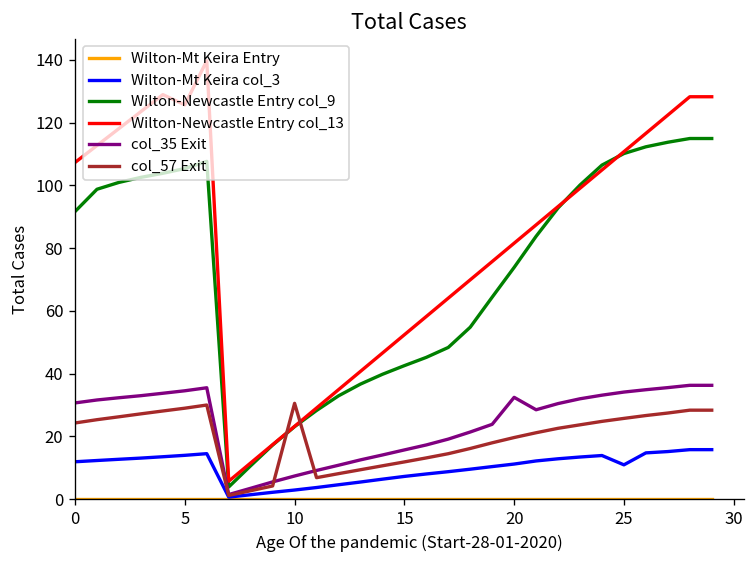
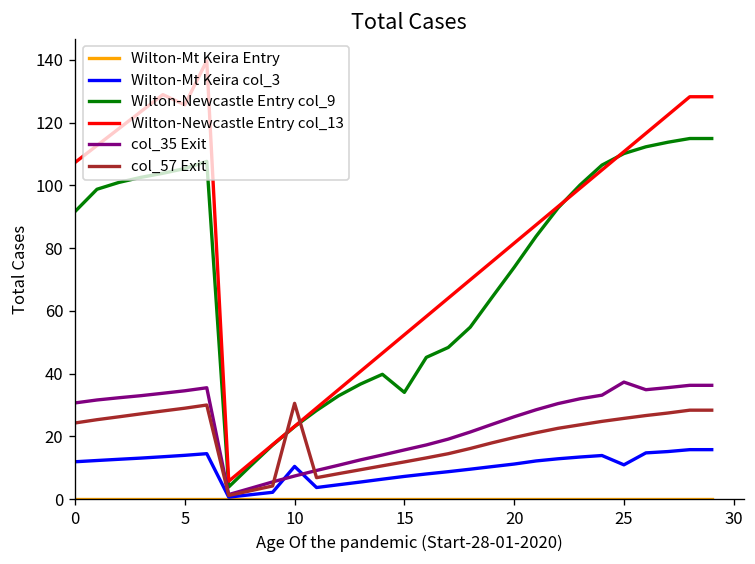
Wilton-Mt Keira col_3, 10: 3 -> 10
Wilton-Newcastle Entry col_9, 15: 43 -> 34
col_35 Exit, 20: 32 -> 26
col_35 Exit, 25: 34 -> 37
